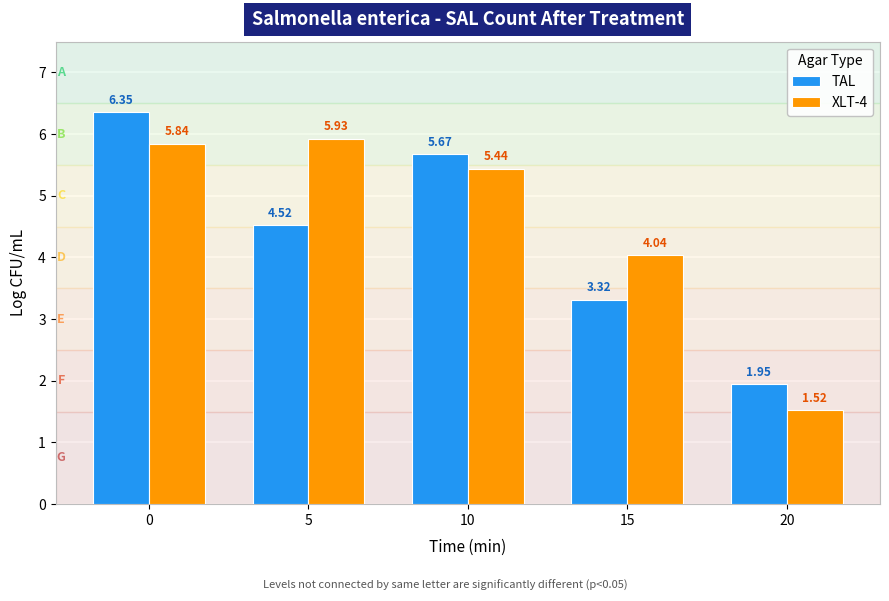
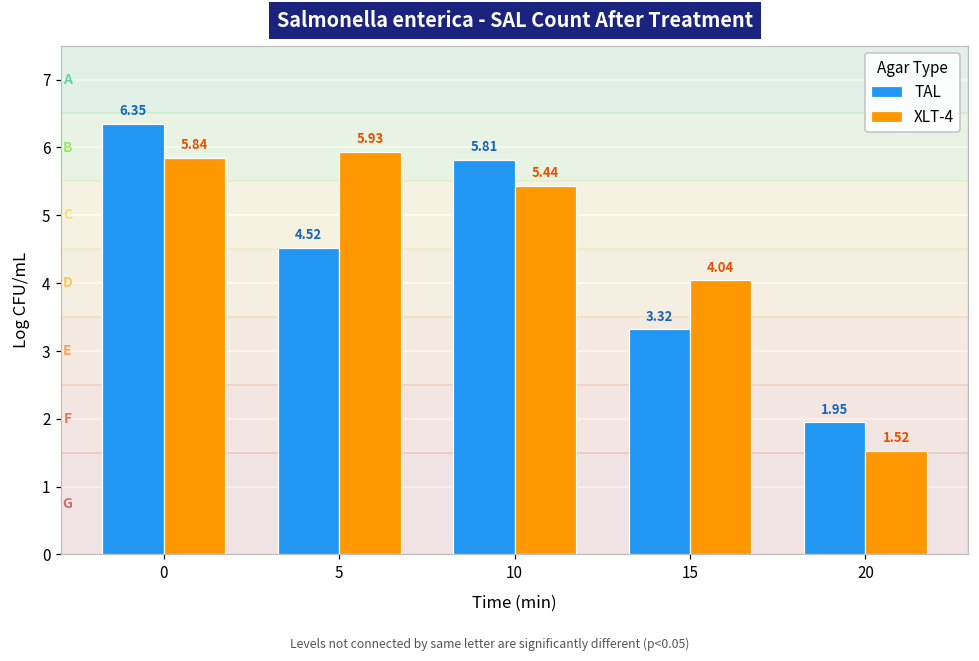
TAL, 10: 5.67 -> 5.81
